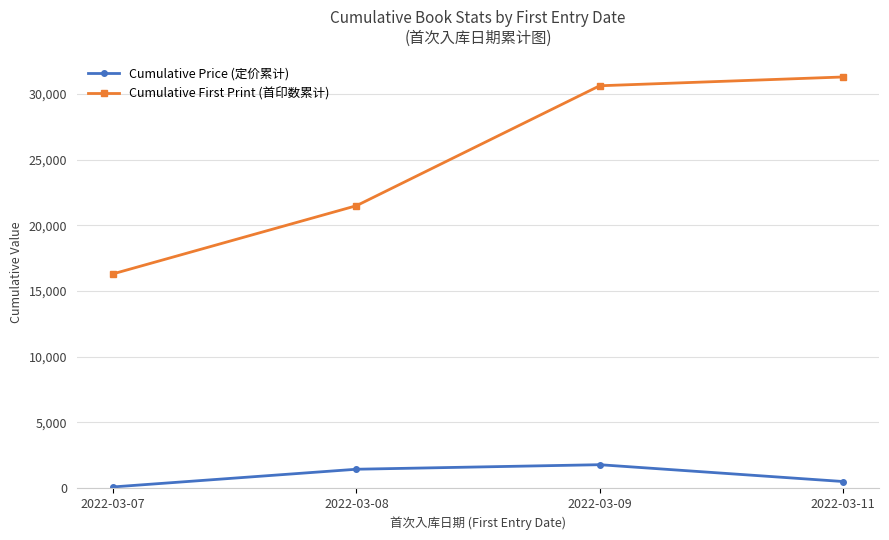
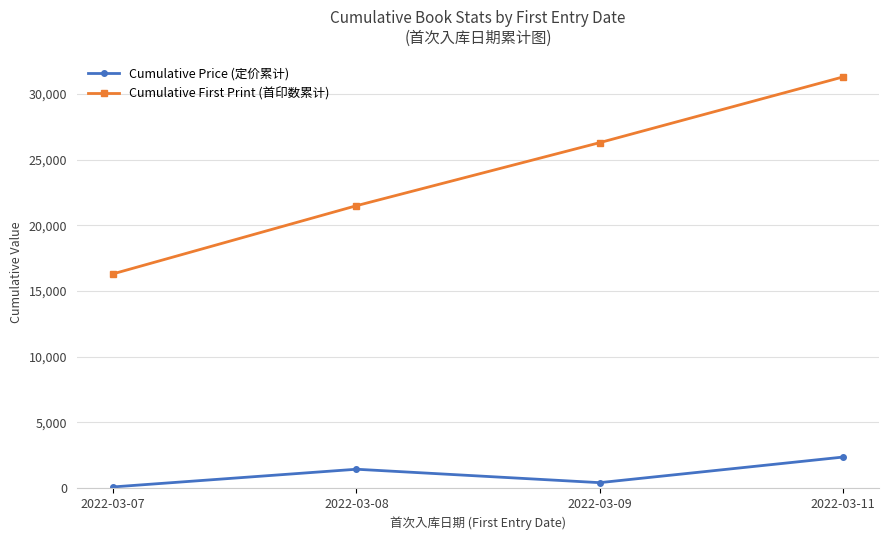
Cumulative Price (定价累计), 2022-03-09: 1,800 -> 400
Cumulative First Print (首印数累计), 2022-03-09: 30,600 -> 26,300
Cumulative Price (定价累计), 2022-03-11: 500 -> 2,400
